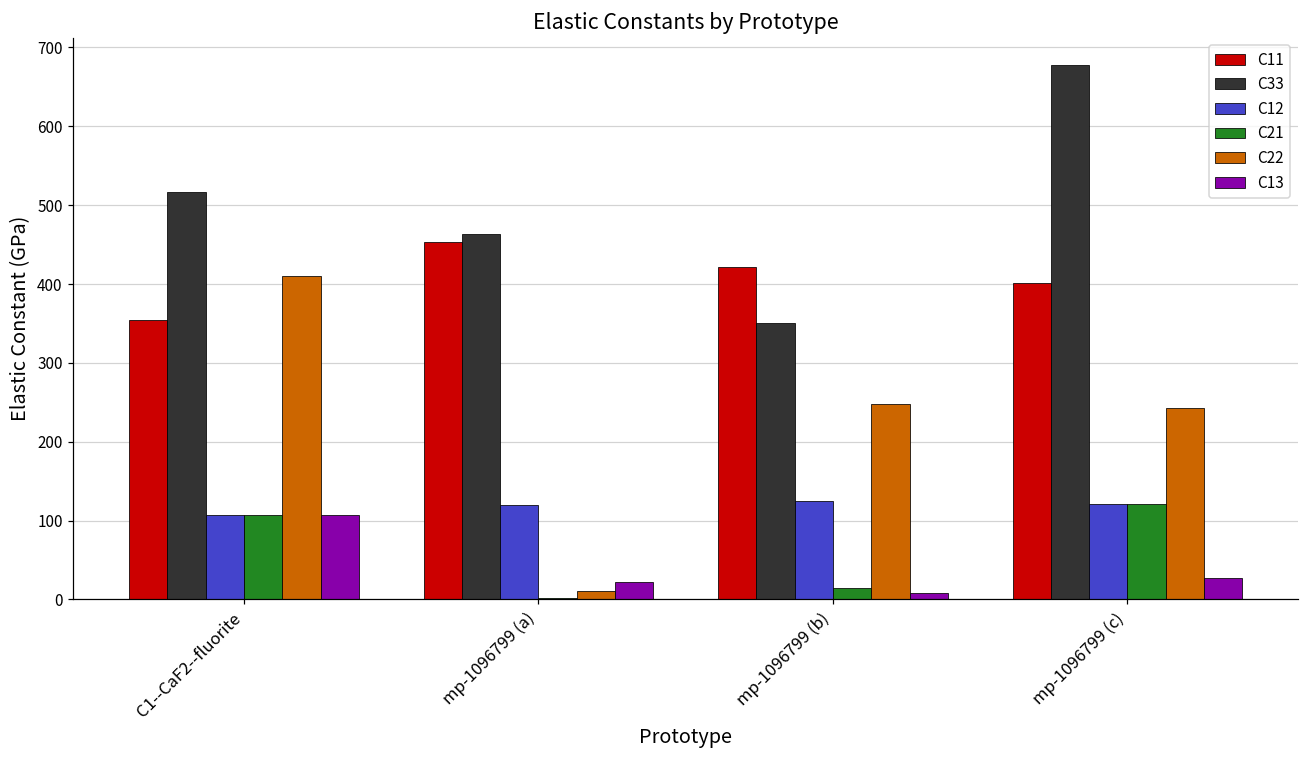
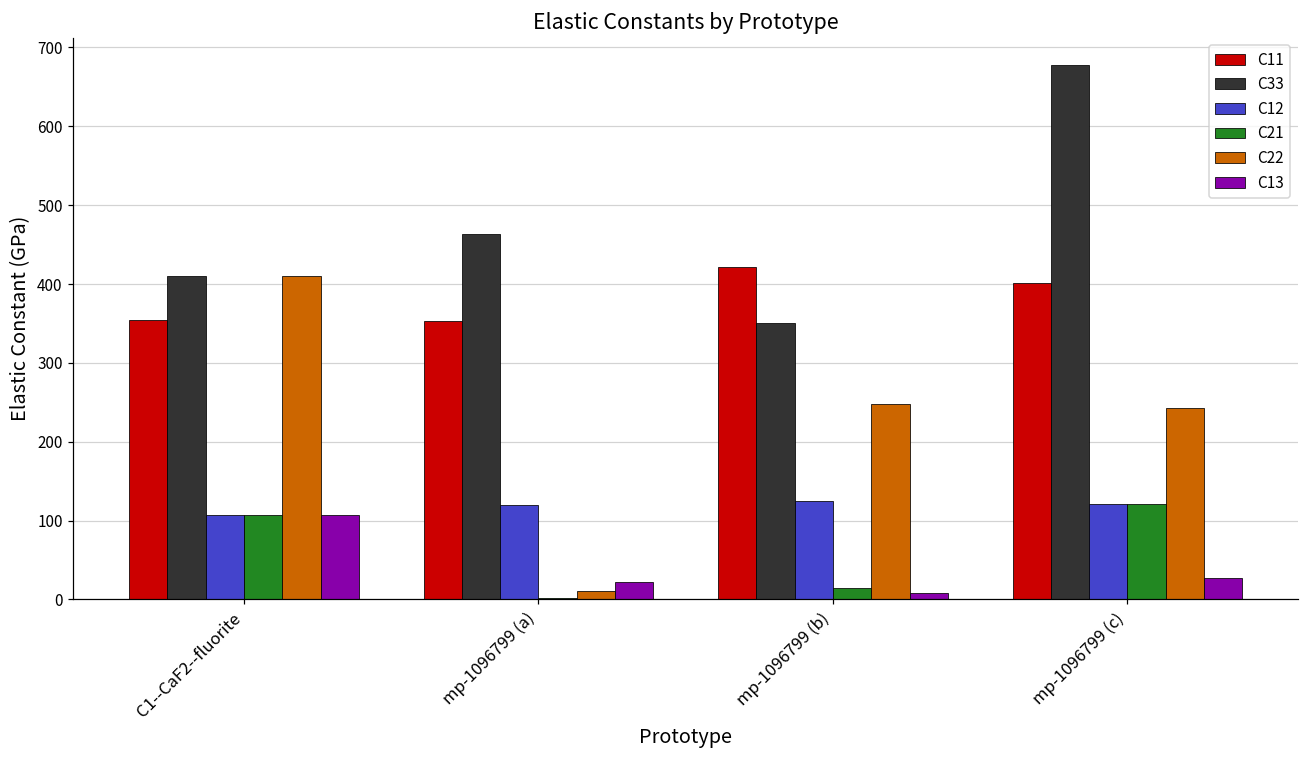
C33, C1--CaF2--fluorite: 520 -> 410
C11, mp-1096799 (a): 450 -> 350
